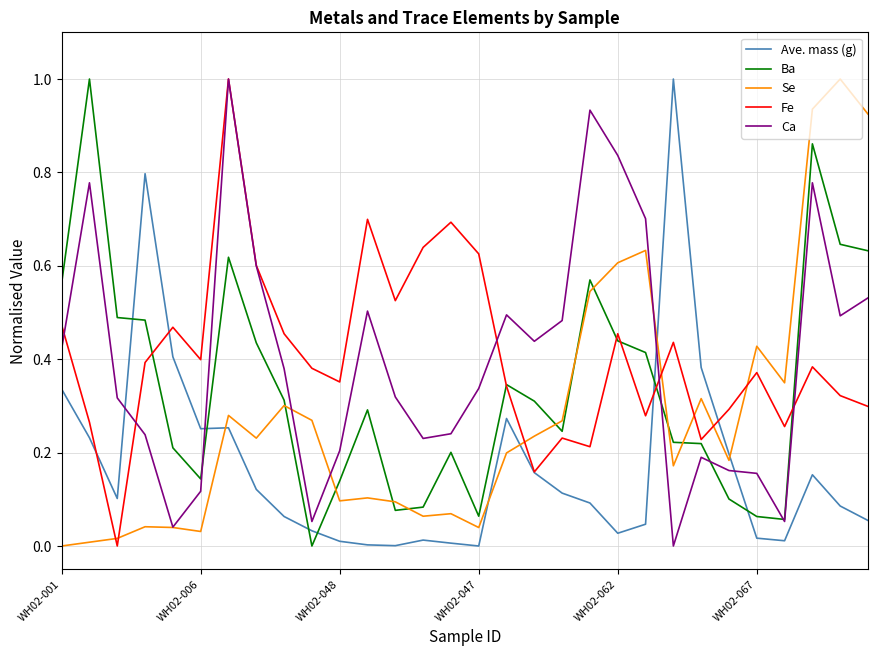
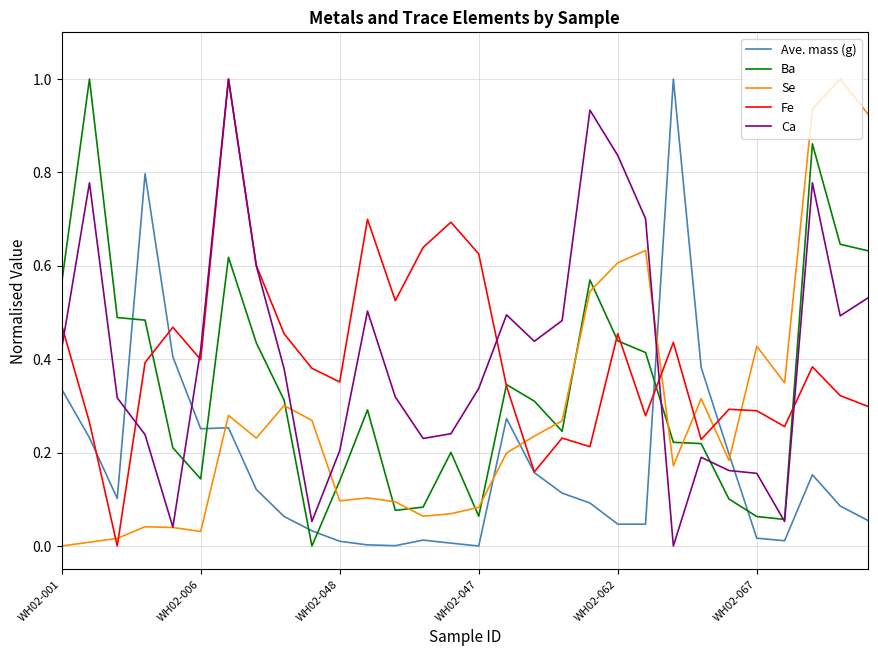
Ca, WH02-006: 0.12 -> 0.42
Se, WH02-047: 0.04 -> 0.08
Ave. mass (g), WH02-062: 0.03 -> 0.05
Fe, WH02-067: 0.37 -> 0.29
